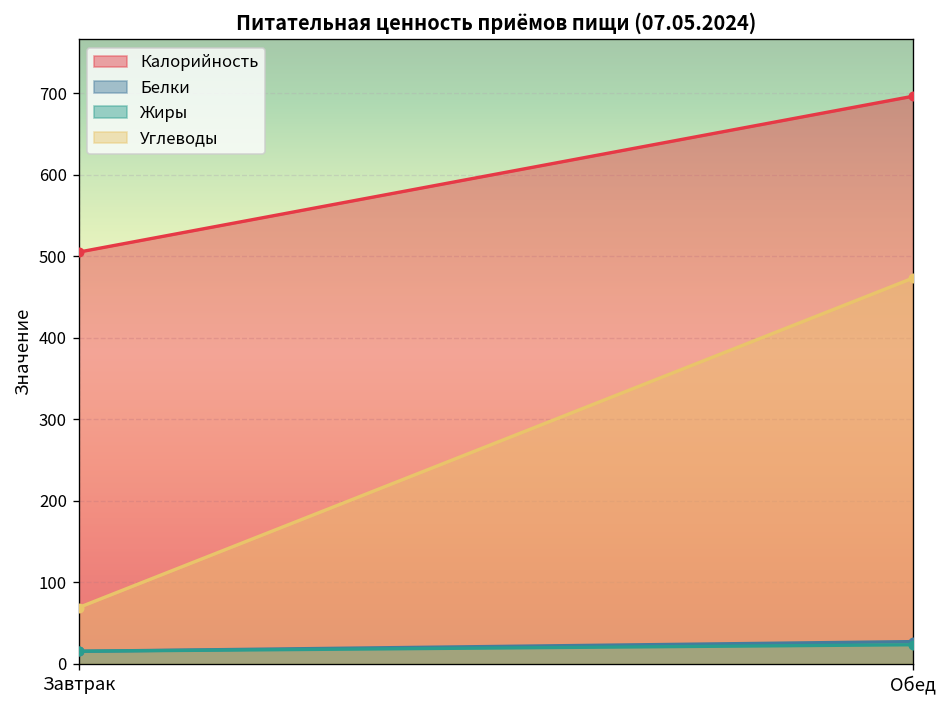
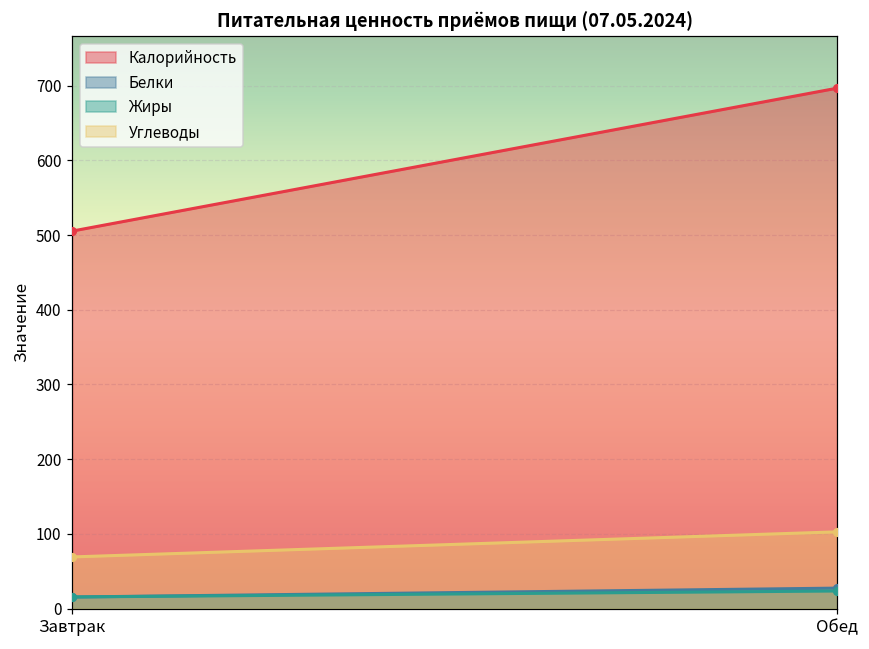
Углеводы, Обед: 470 -> 100
